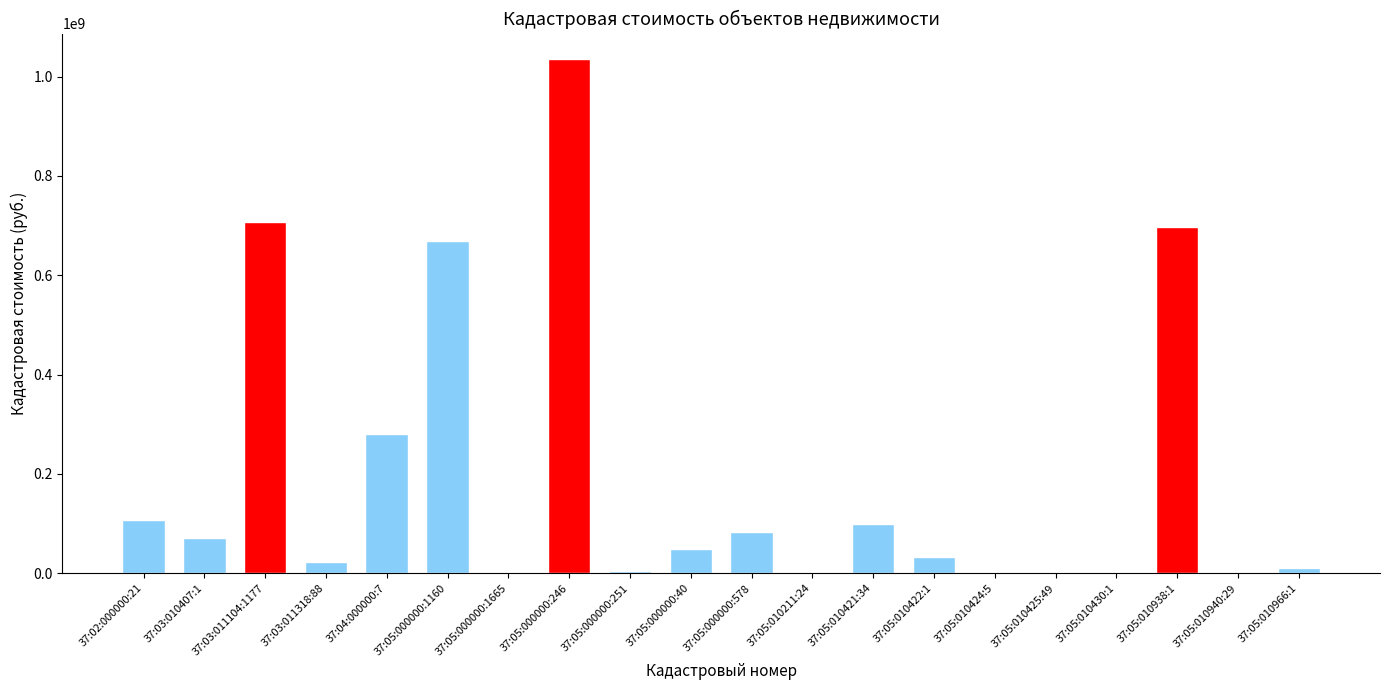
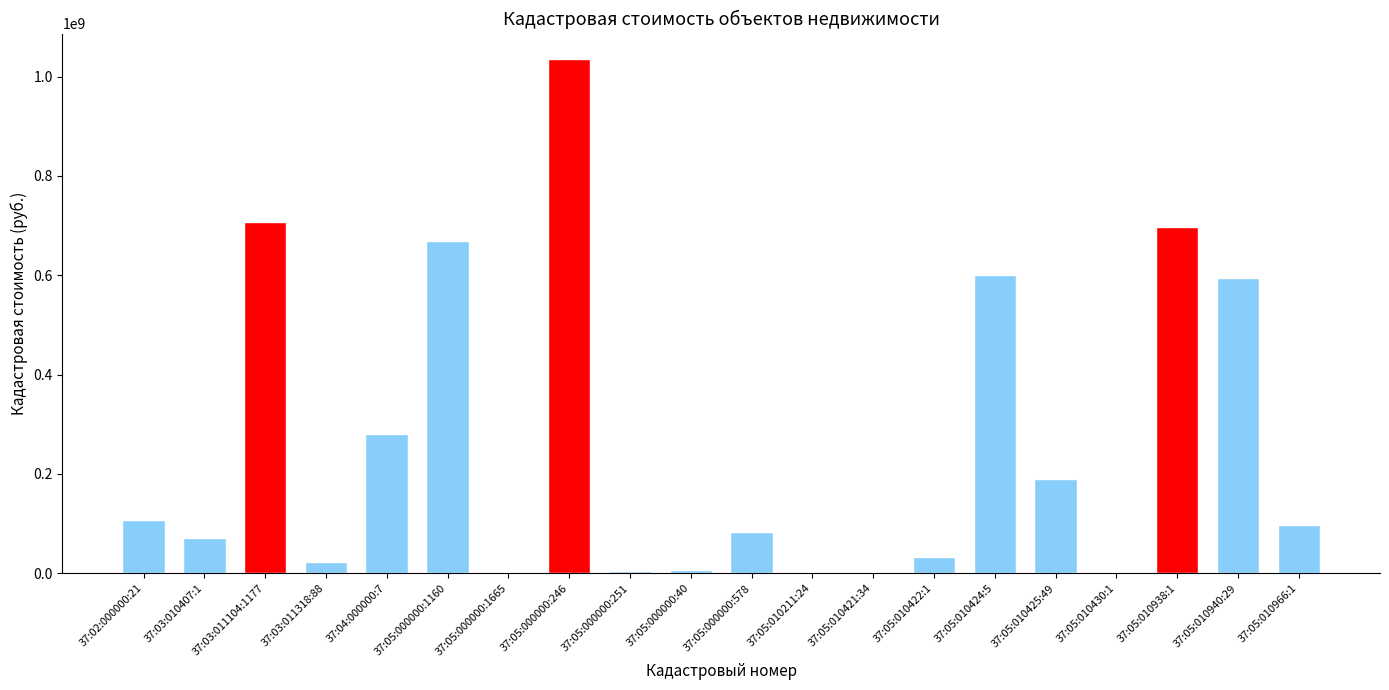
37:05:000000:40: 50000000 -> 10000000
37:05:010421:34: 100000000 -> 0
37:05:010424:5: 0 -> 600000000
37:05:010425:49: 0 -> 190000000
37:05:010940:29: 0 -> 590000000
37:05:010966:1: 10000000 -> 100000000
